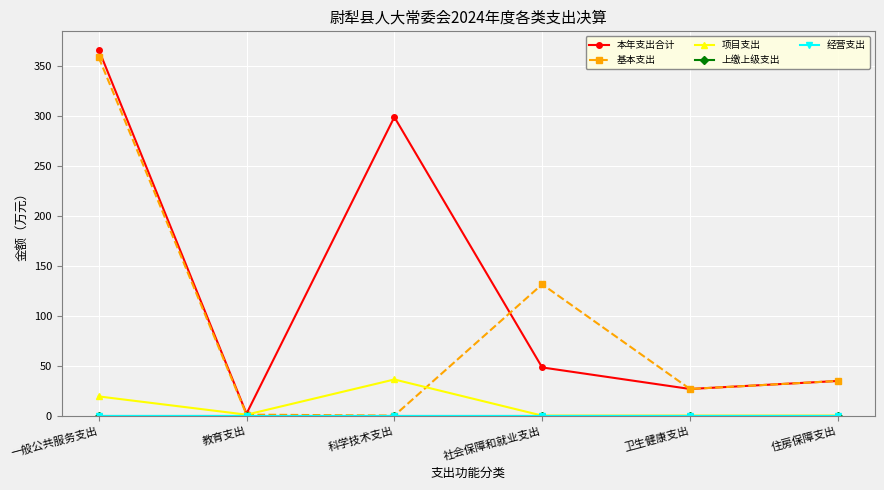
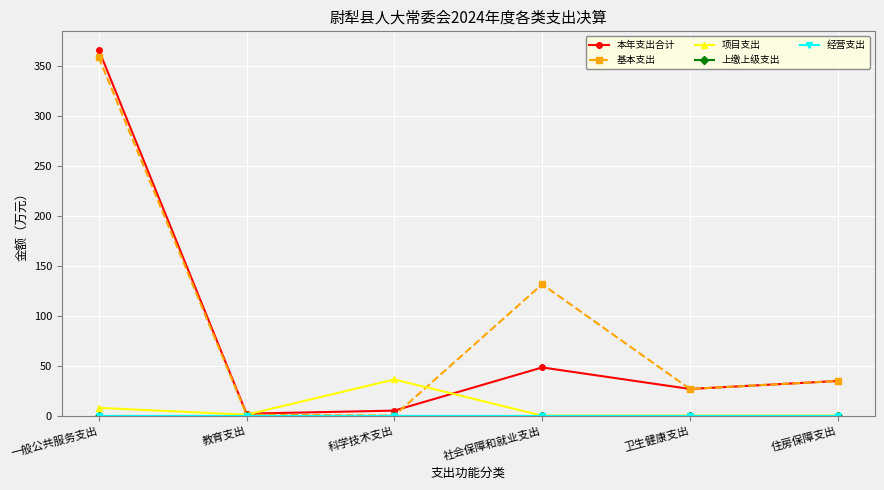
项目支出, 一般公共服务支出: 20 -> 10
本年支出合计, 科学技术支出: 300 -> 10
